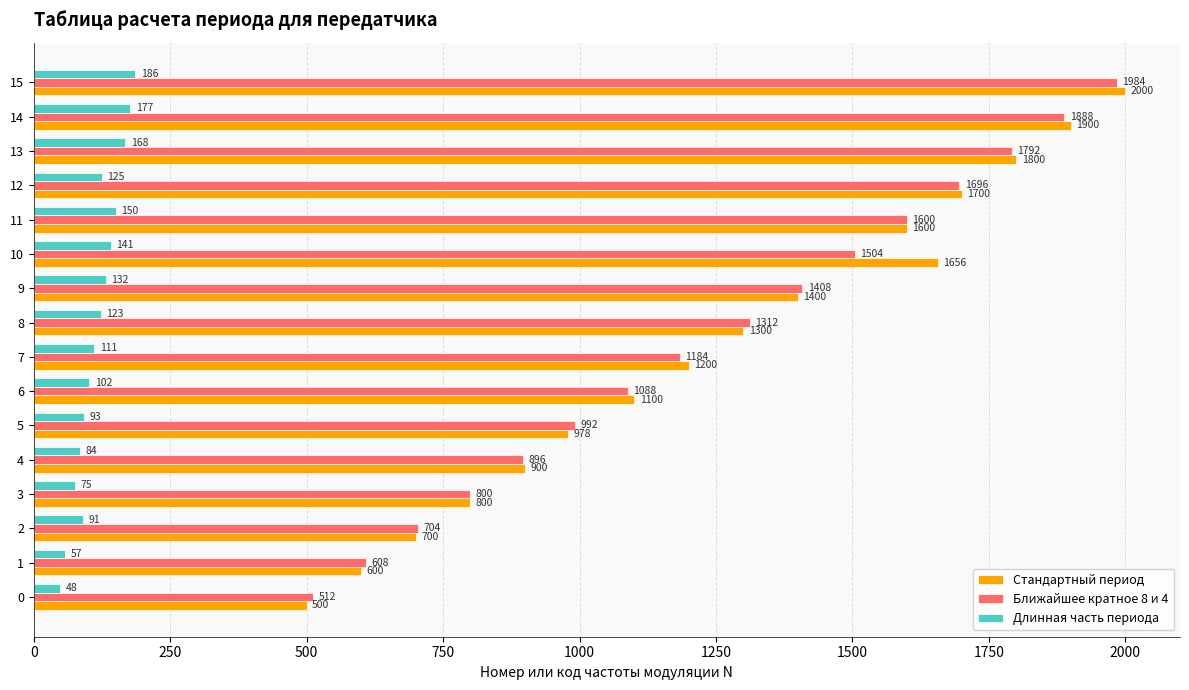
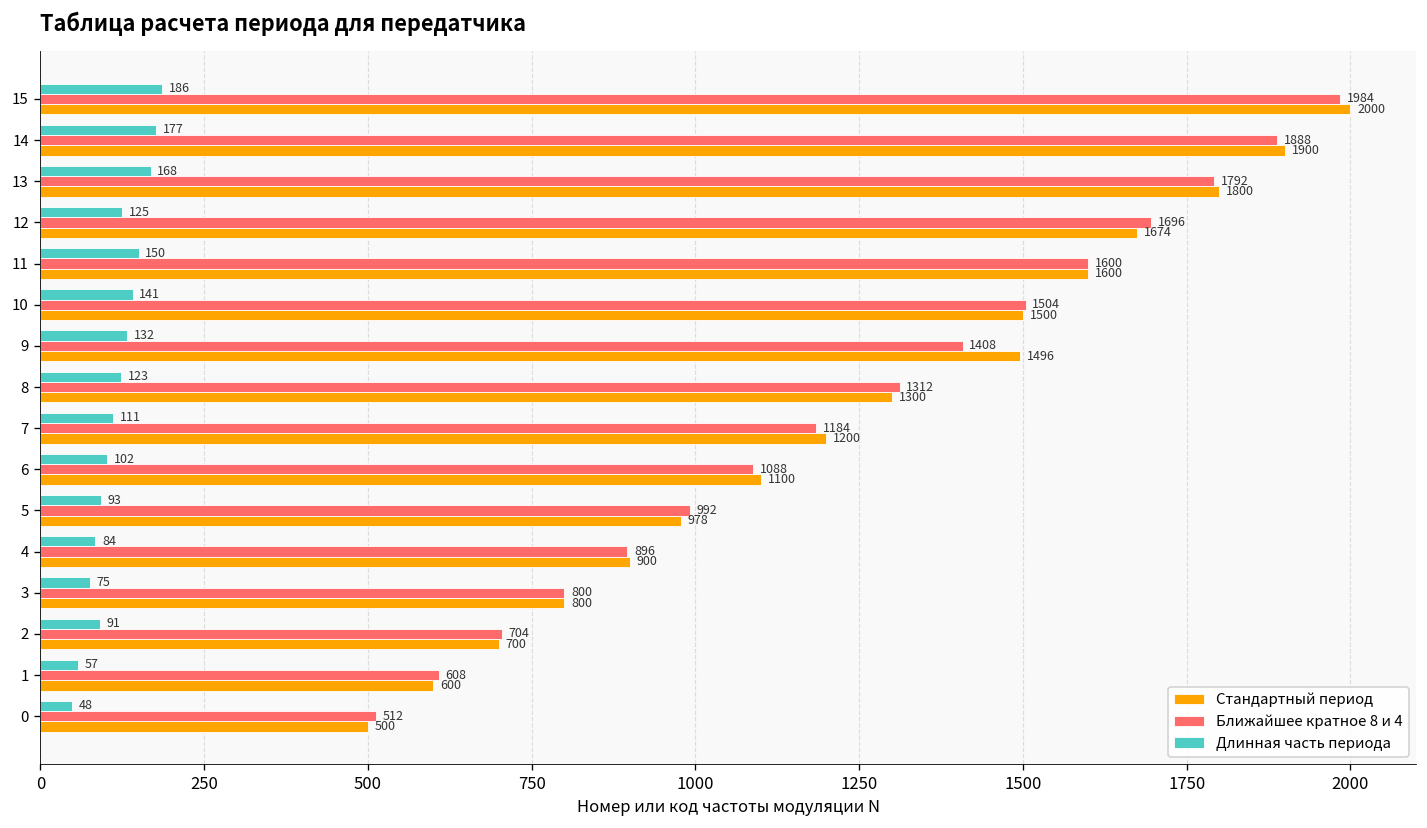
Стандартный период, 12: 1700 -> 1674
Стандартный период, 10: 1656 -> 1500
Стандартный период, 9: 1400 -> 1496
